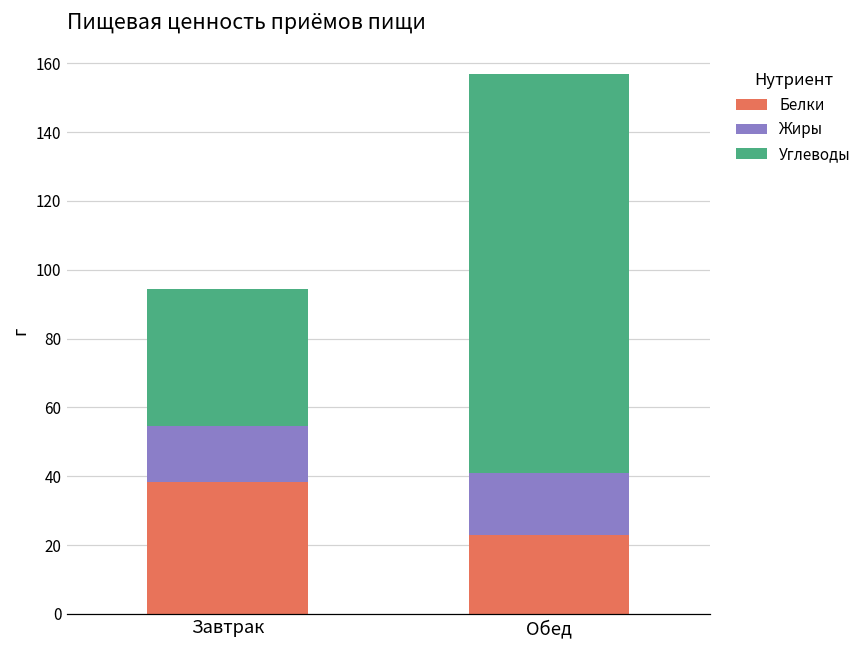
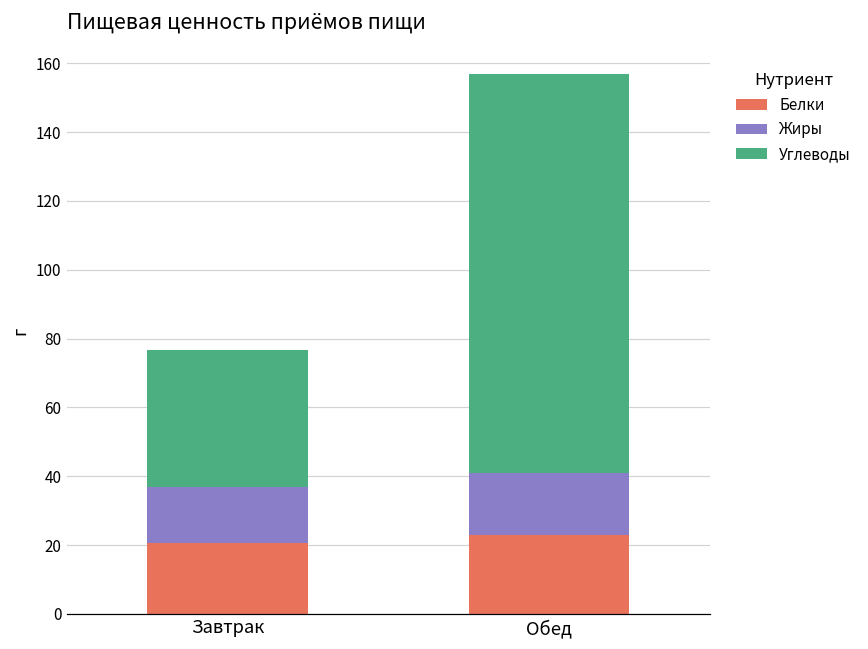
Белки, Завтрак: 38 -> 21
